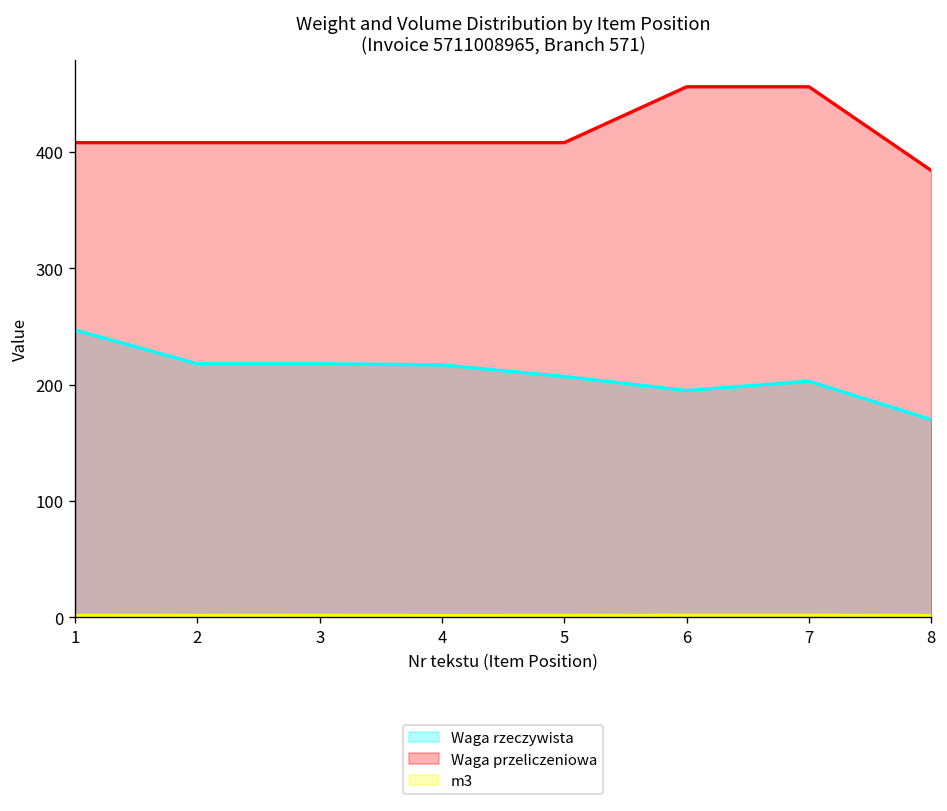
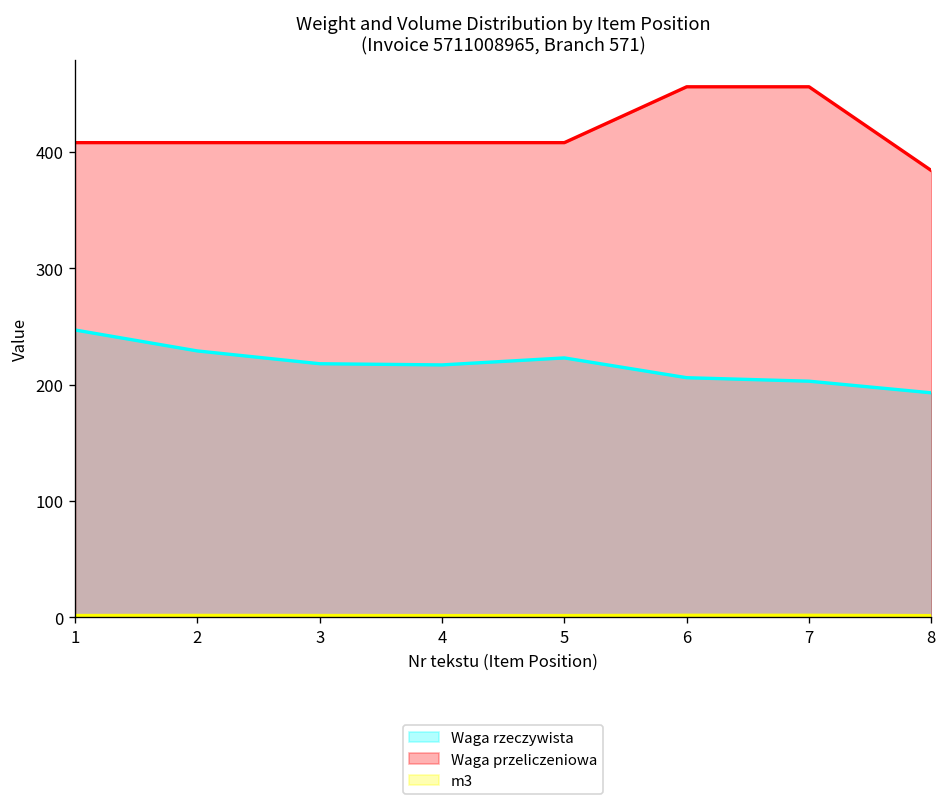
Waga rzeczywista, 2: 220 -> 230
Waga rzeczywista, 5: 210 -> 220
Waga rzeczywista, 6: 200 -> 210
Waga rzeczywista, 8: 170 -> 190
